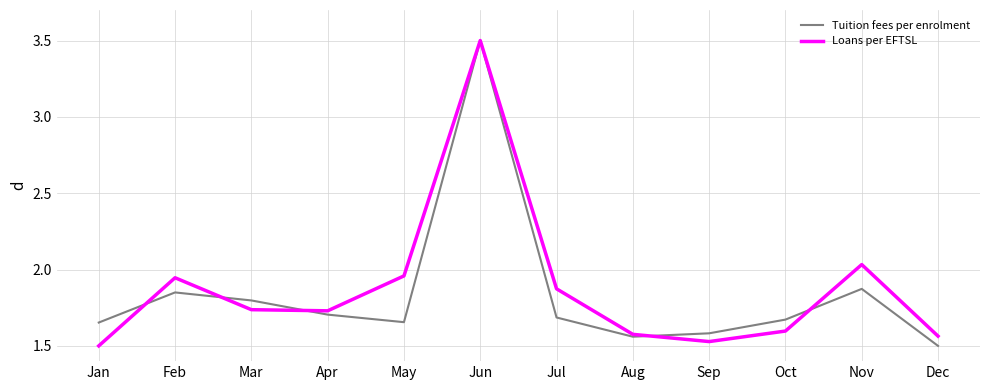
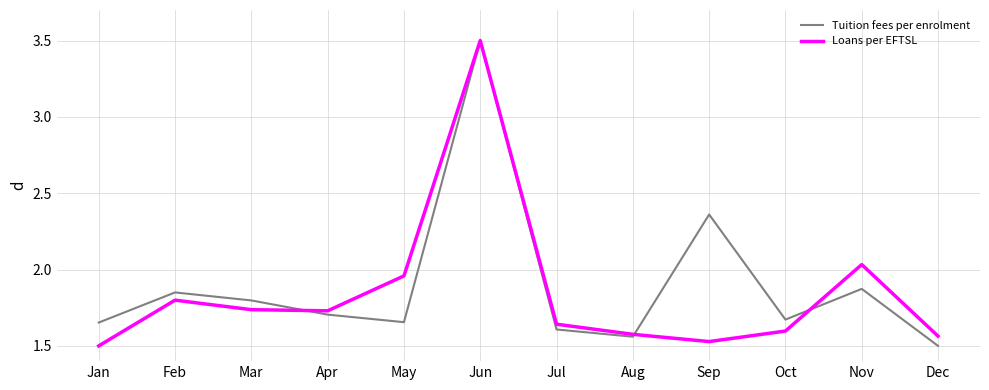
Loans per EFTSL, Feb: 1.95 -> 1.80
Tuition fees per enrolment, Jul: 1.69 -> 1.61
Loans per EFTSL, Jul: 1.87 -> 1.64
Tuition fees per enrolment, Sep: 1.58 -> 2.36
